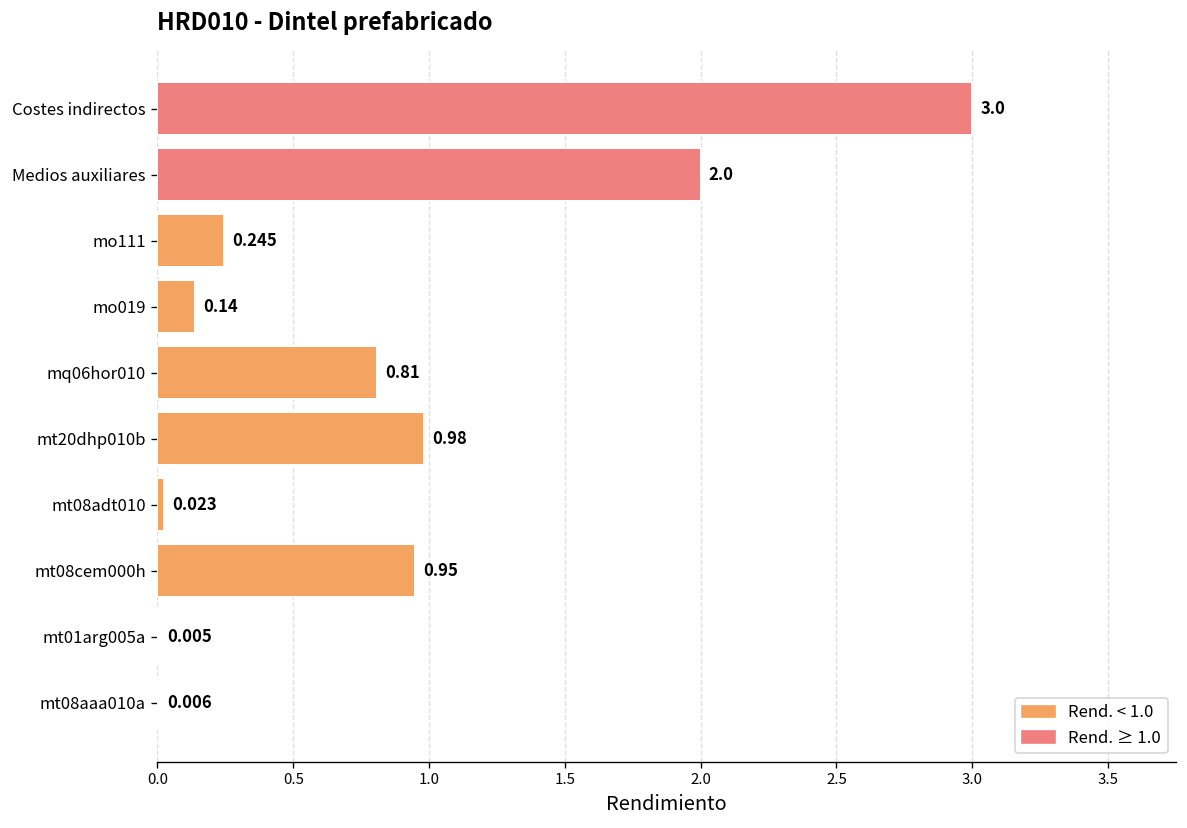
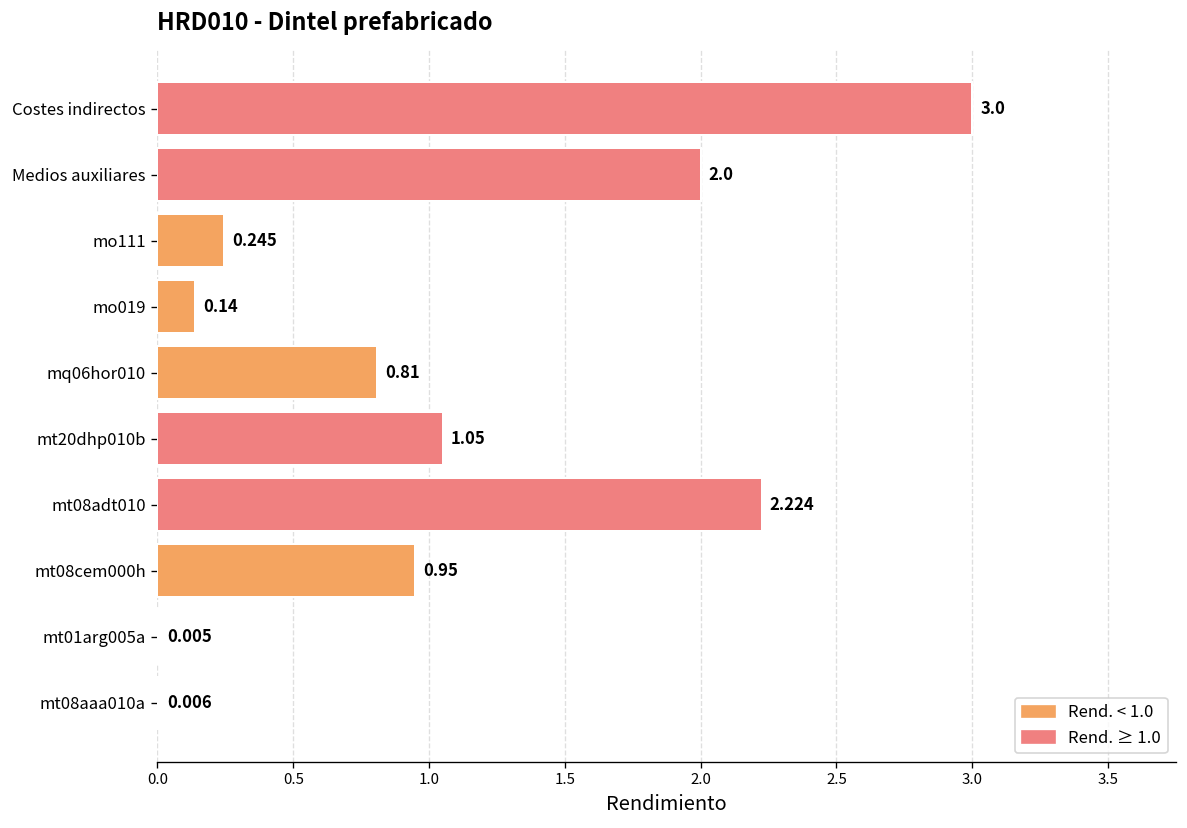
mt20dhp010b: 0.98 -> 1.05
mt08adt010: 0.023 -> 2.224
